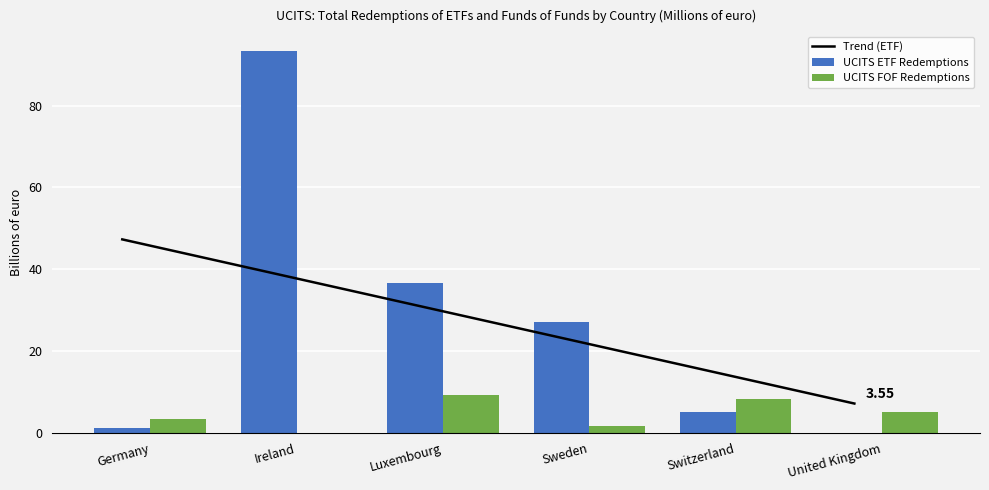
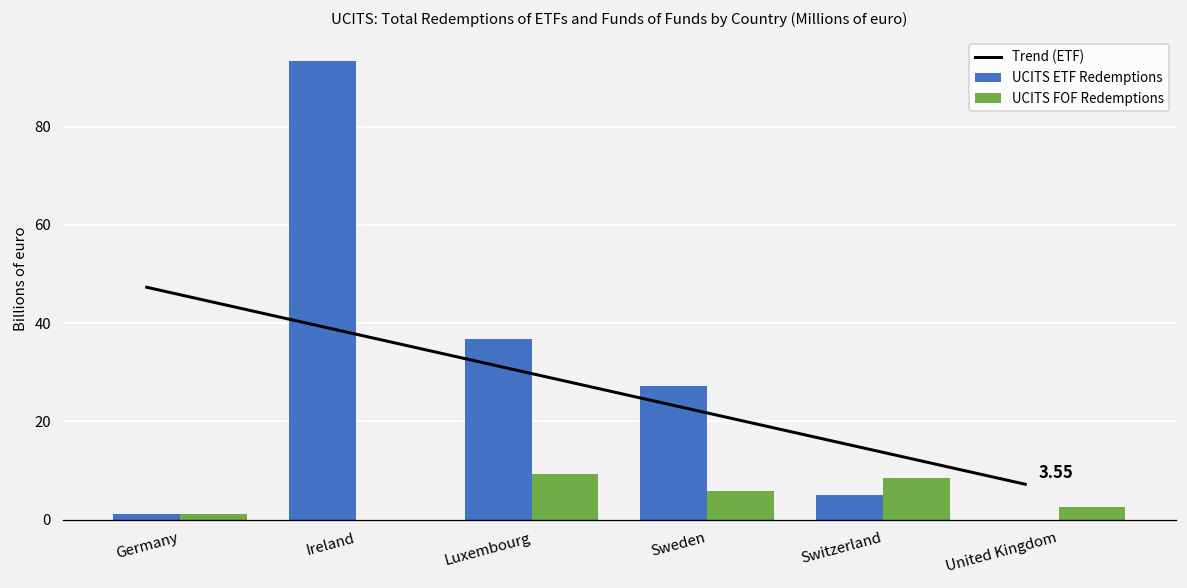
UCITS FOF Redemptions, Germany: 3 -> 1
UCITS FOF Redemptions, Sweden: 2 -> 6
UCITS FOF Redemptions, United Kingdom: 5 -> 3
